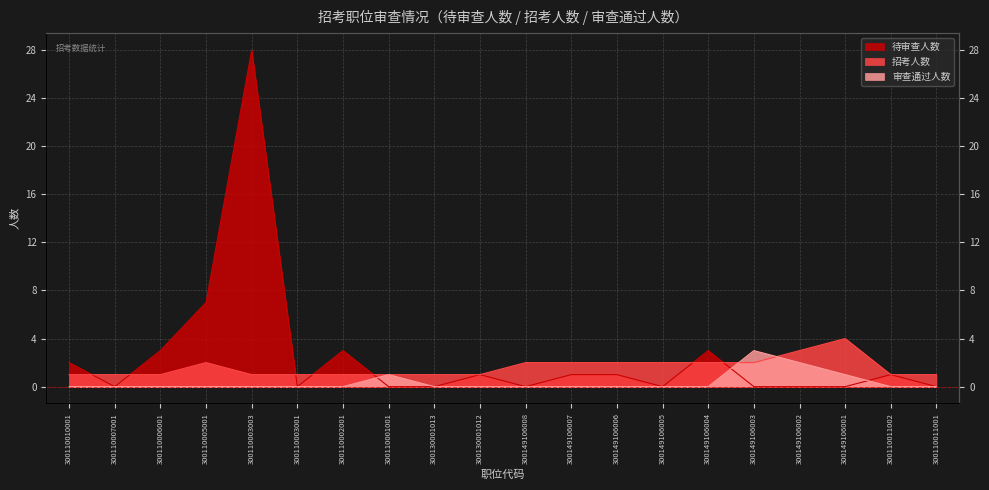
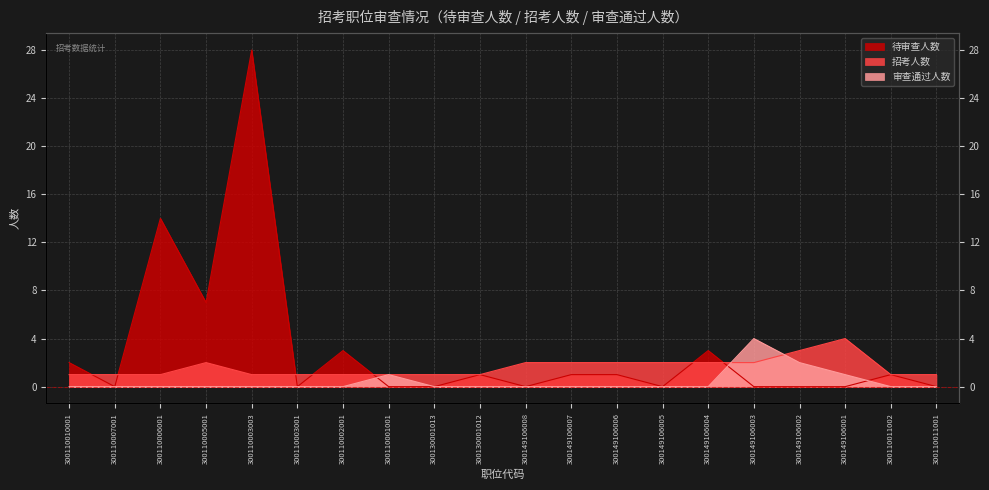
待审查人数, 300110006001: 3 -> 14
审查通过人数, 300149106003: 3 -> 4
